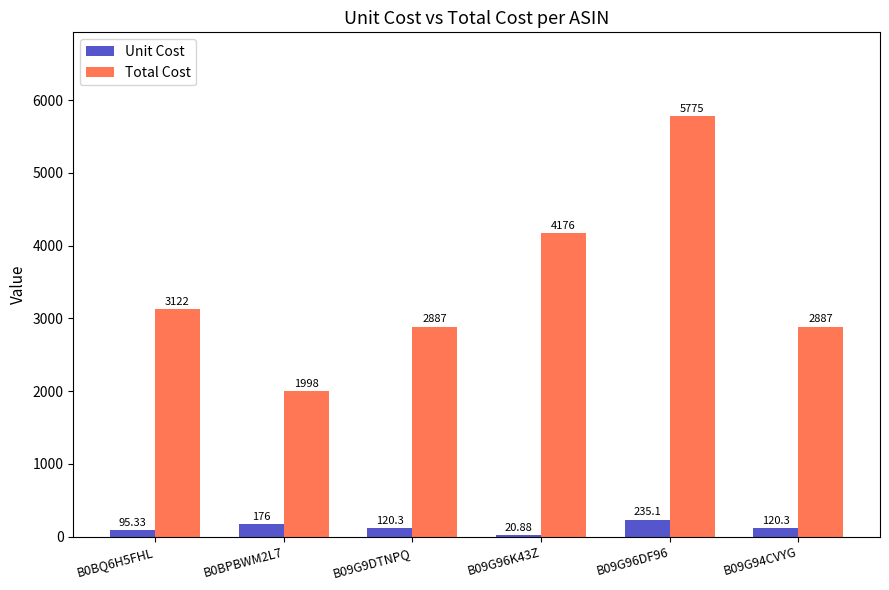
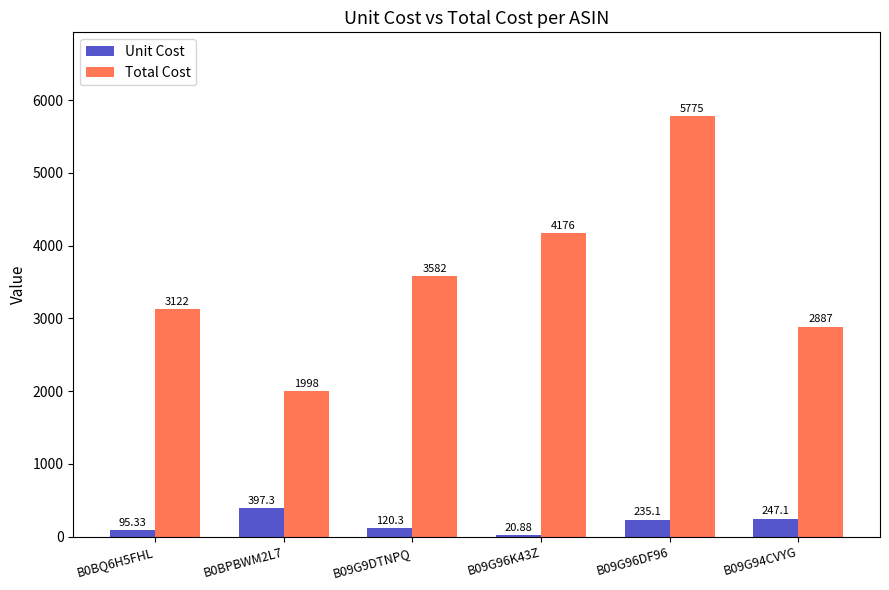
Unit Cost, B0BPBWM2L7: 176 -> 397.3
Total Cost, B09G9DTNPQ: 2887 -> 3582
Unit Cost, B09G94CVYG: 120.3 -> 247.1
